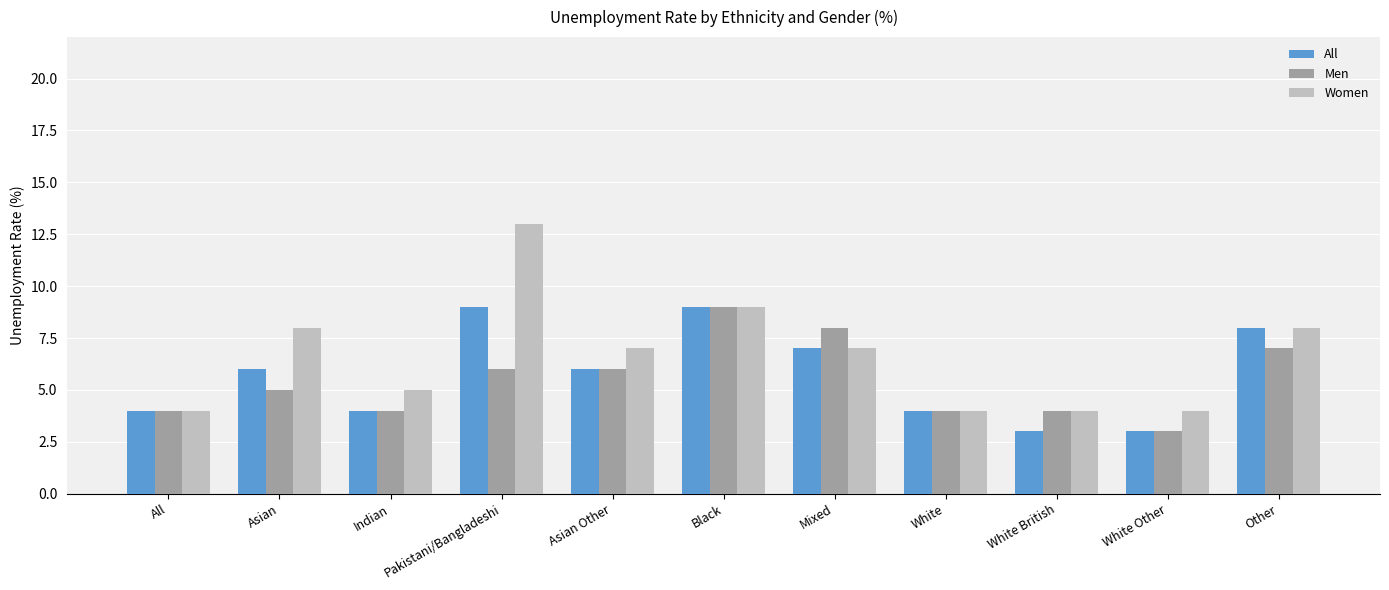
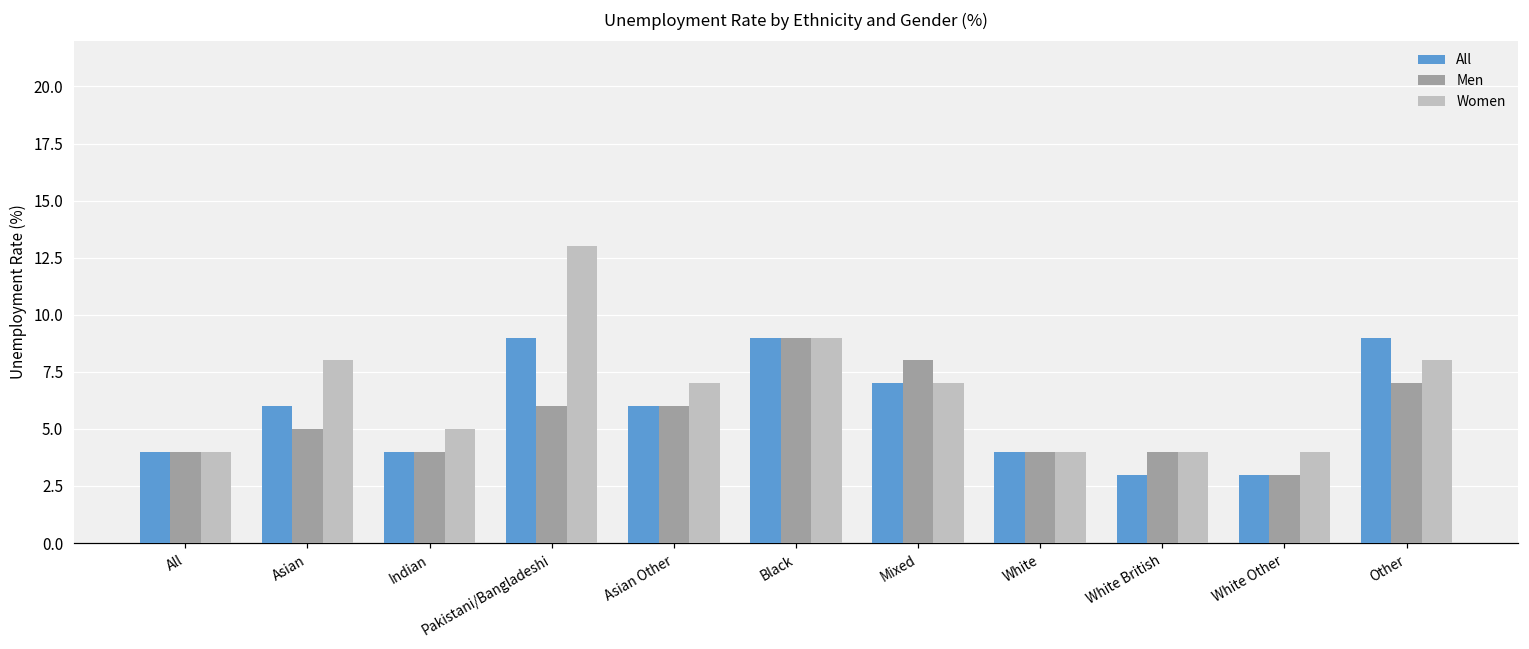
All, Other: 8 -> 9
